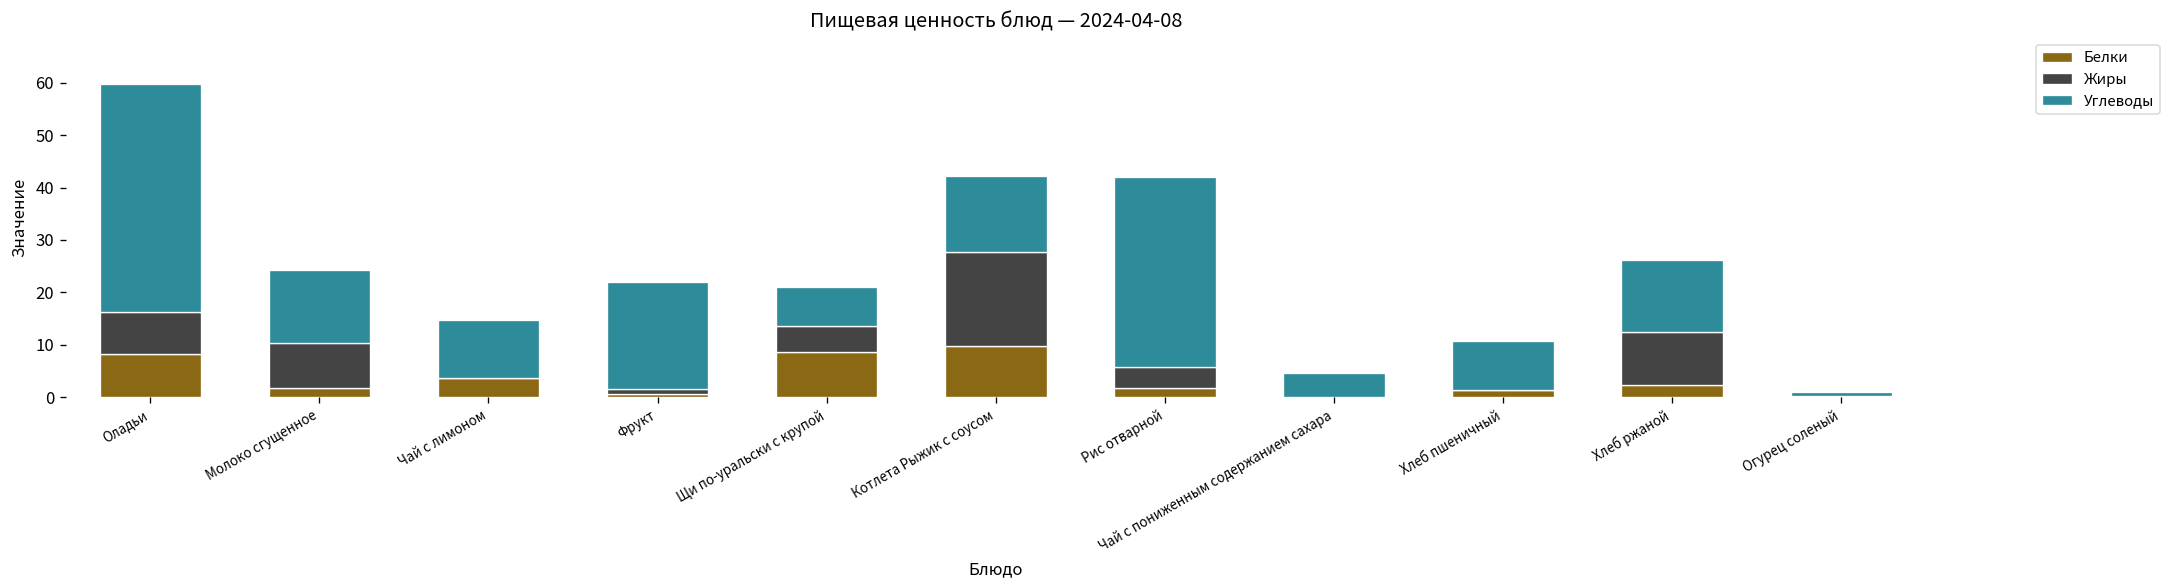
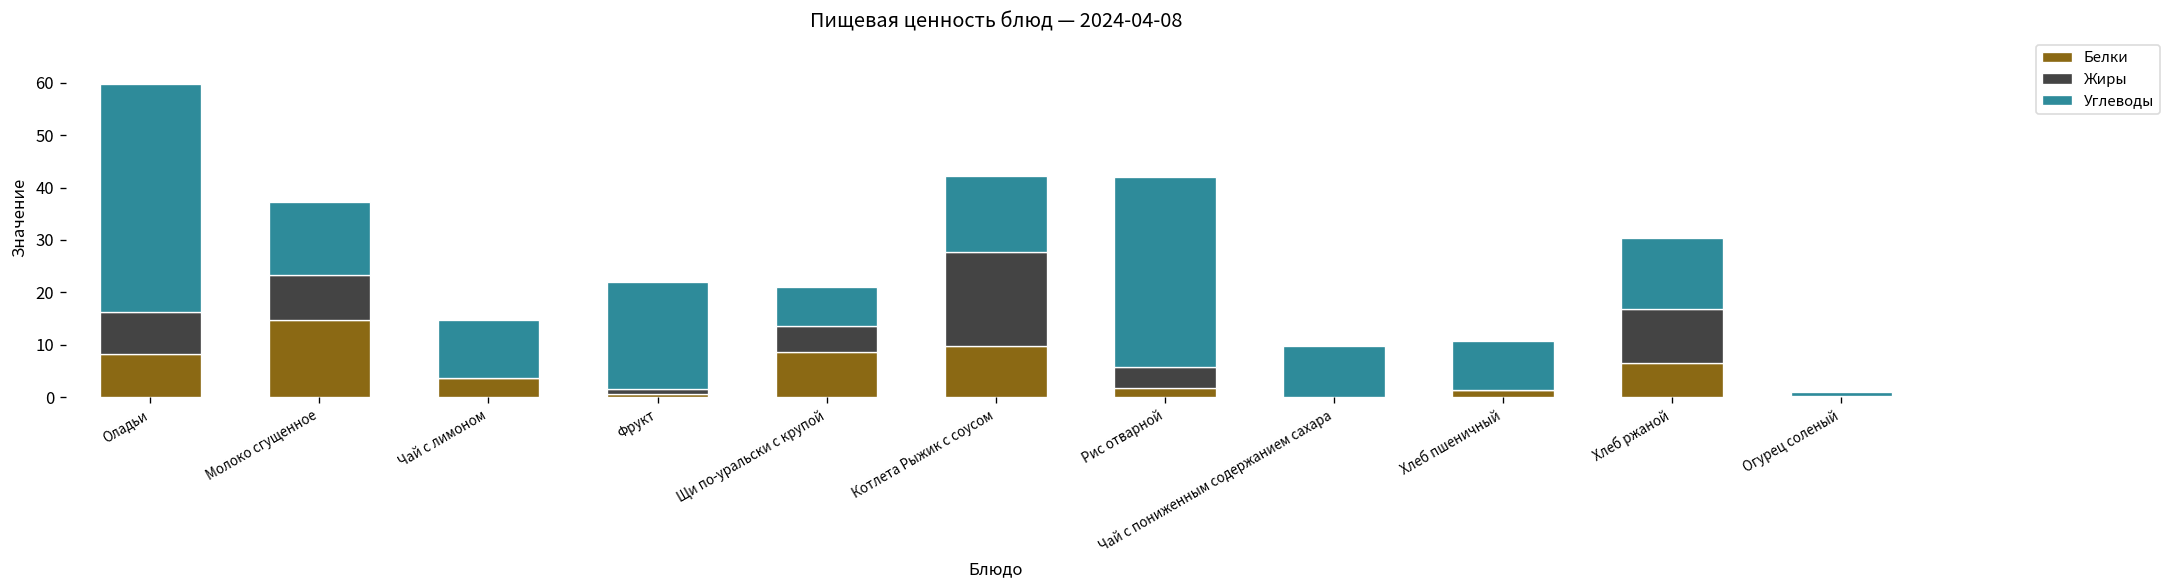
Белки, Молоко сгущенное: 2 -> 15
Углеводы, Чай с пониженным содержанием сахара: 5 -> 10
Белки, Хлеб ржаной: 2 -> 7
